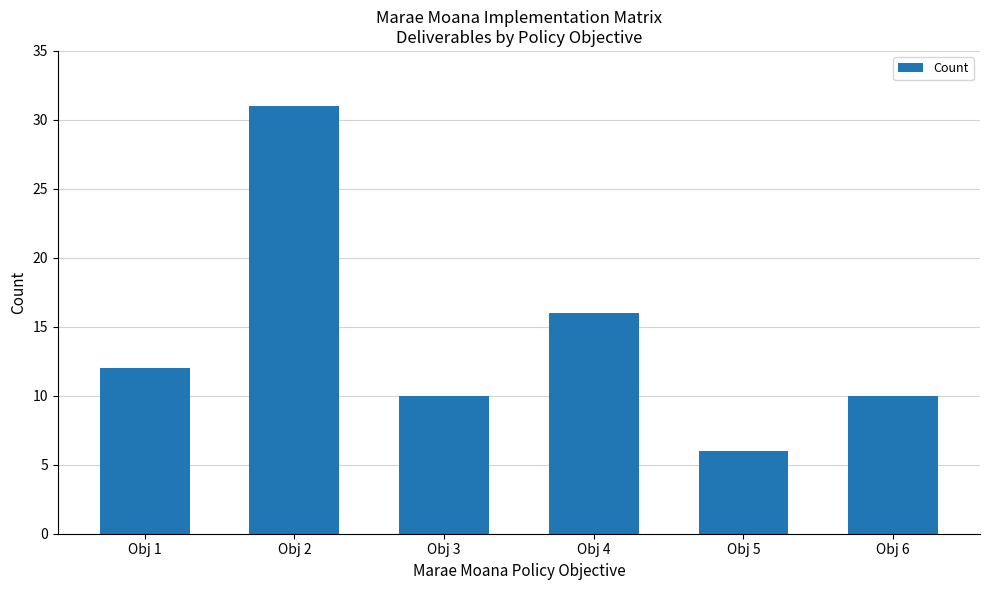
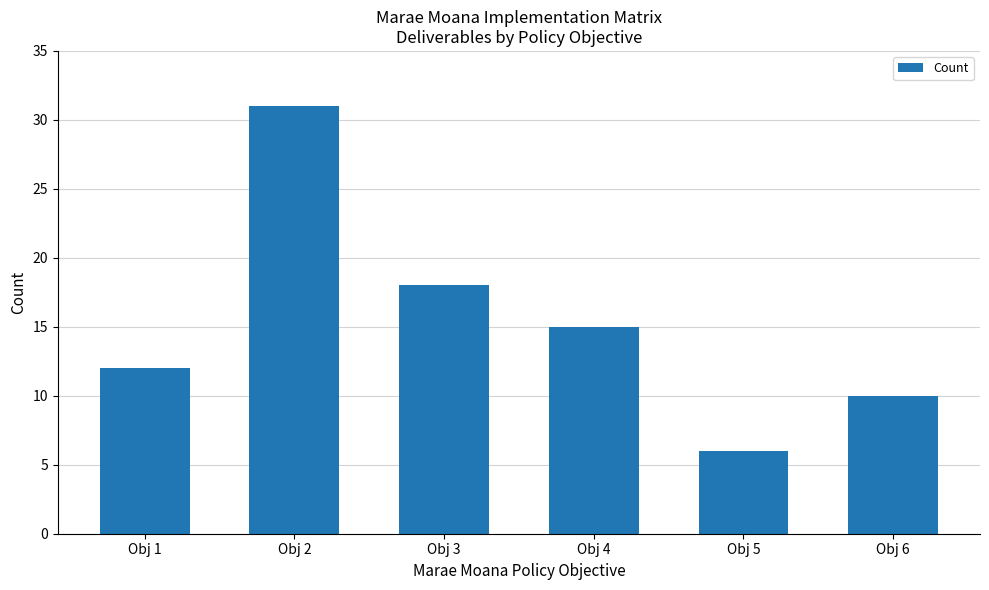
Obj 3: 10 -> 18
Obj 4: 16 -> 15
